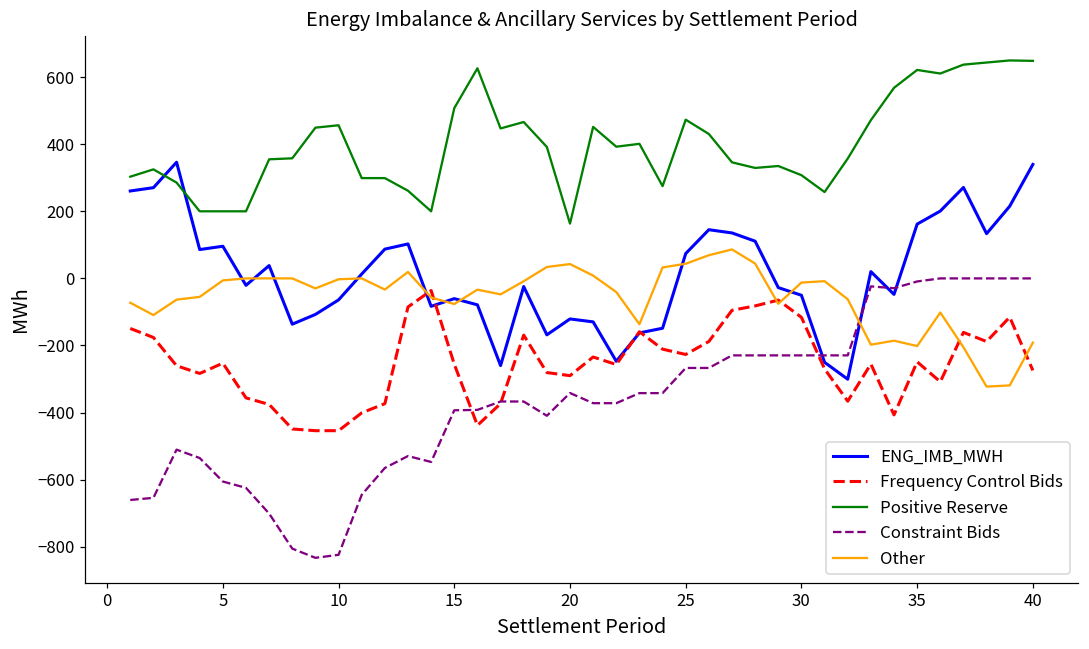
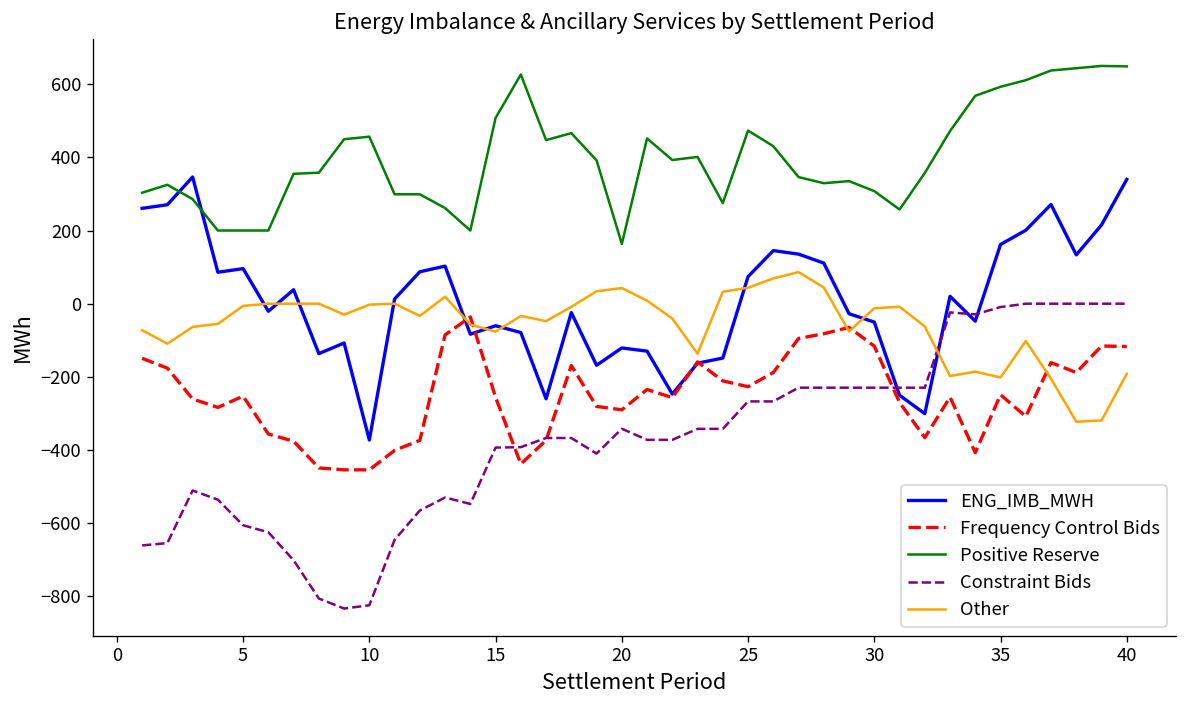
ENG_IMB_MWH, 10: -60 -> -370
Positive Reserve, 35: 620 -> 590
Frequency Control Bids, 40: -270 -> -120
